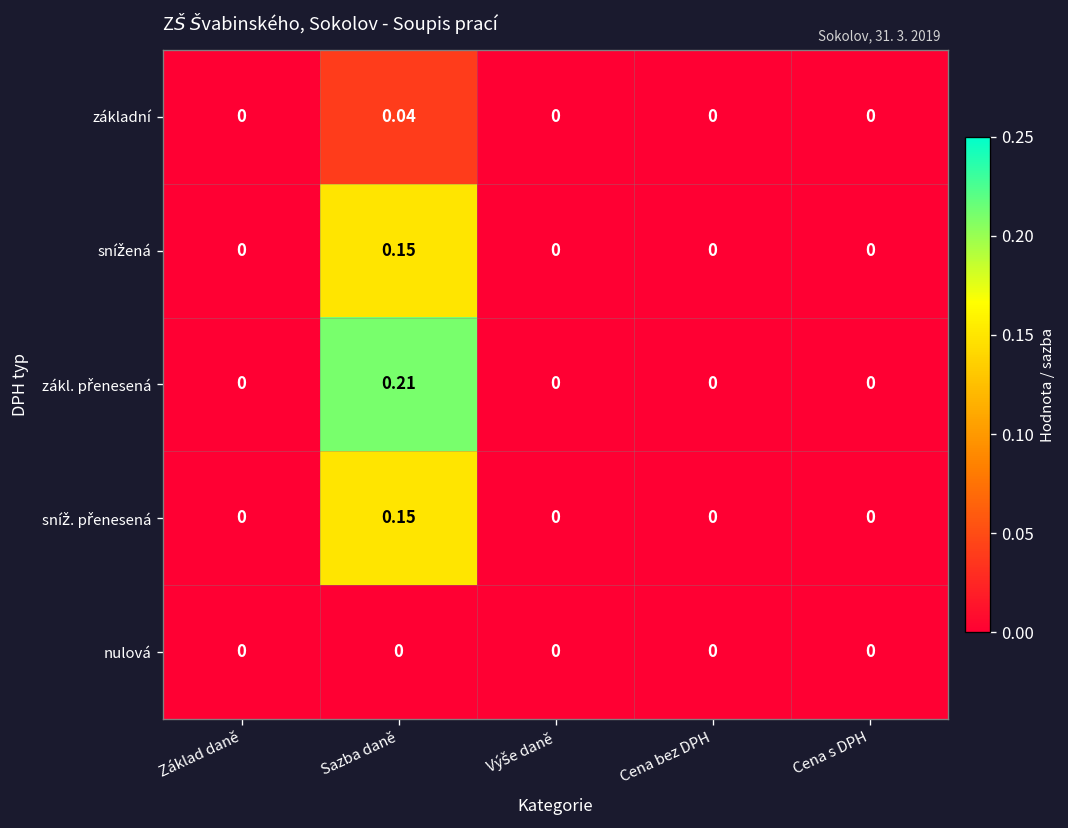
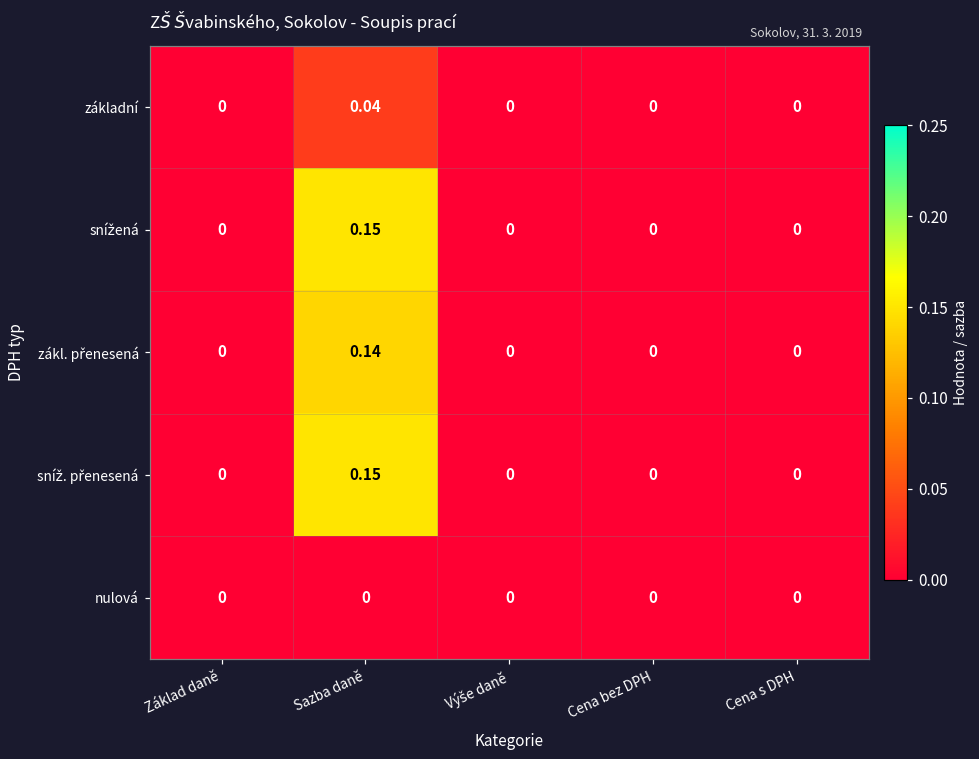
zákl. přenesená, Sazba daně: 0.21 -> 0.14
